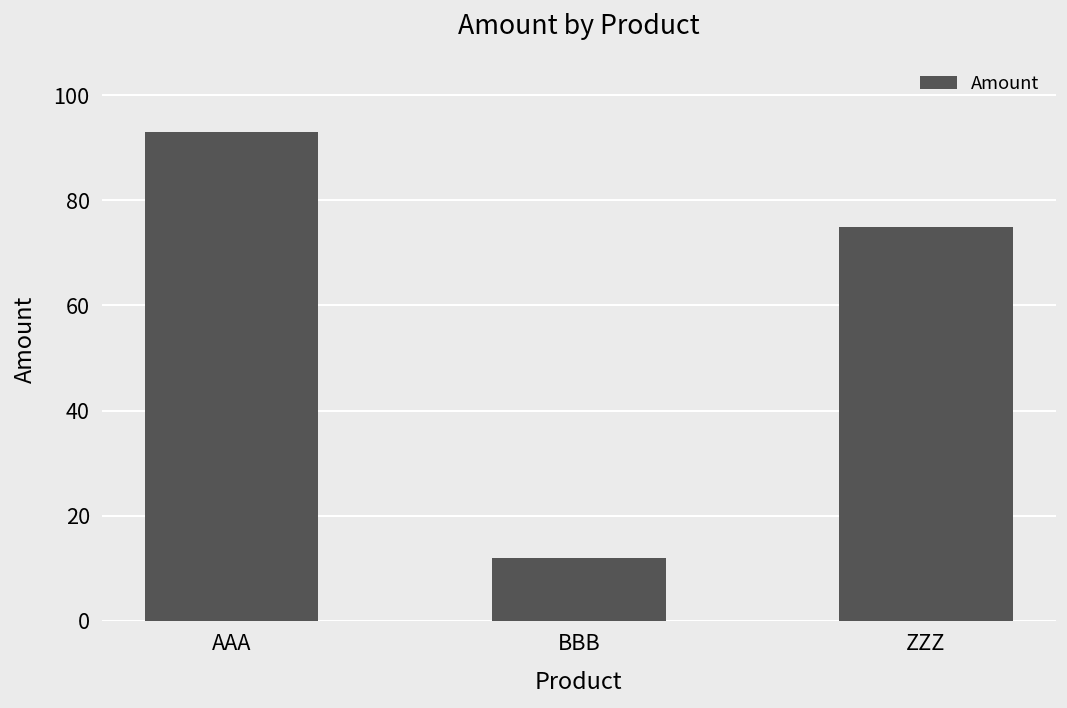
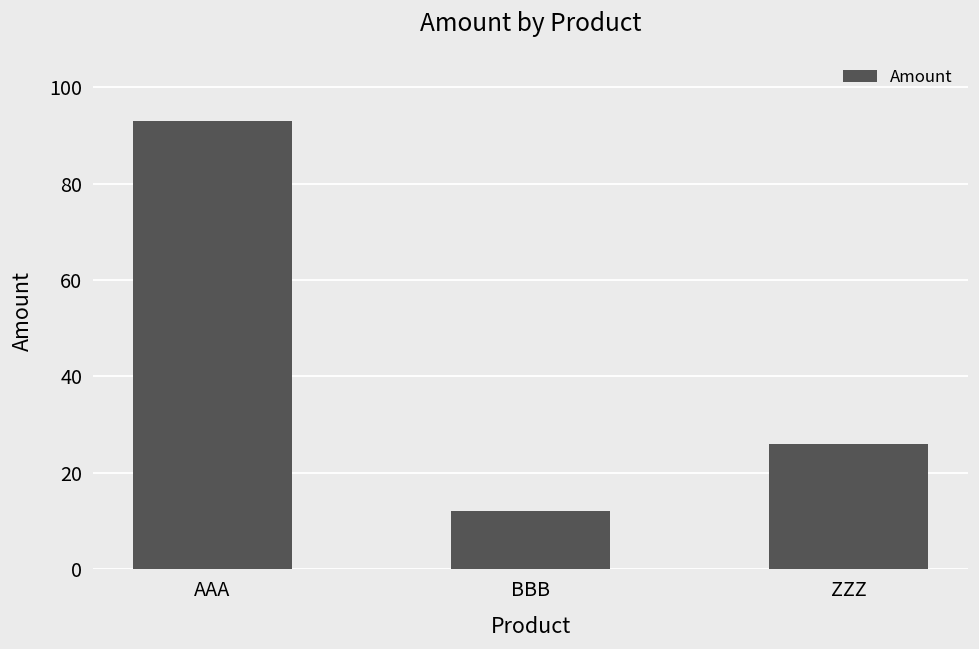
ZZZ: 75 -> 26
